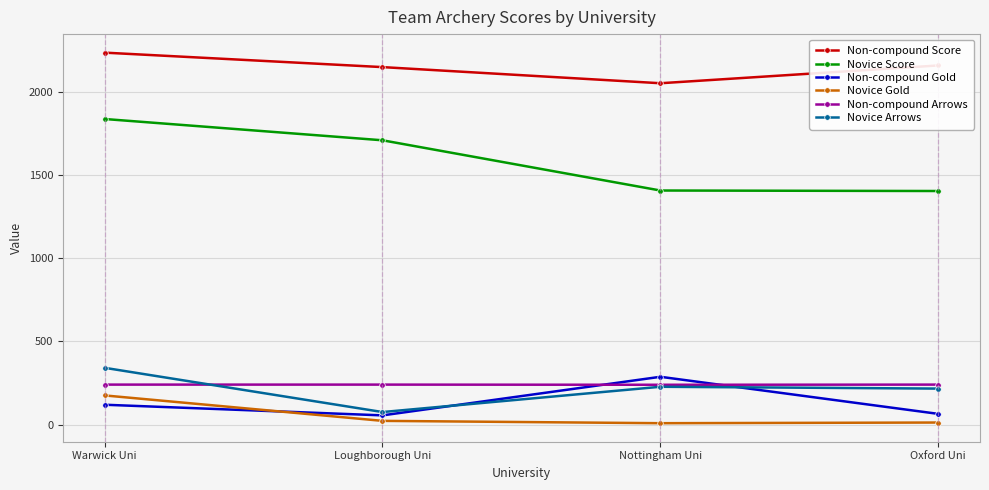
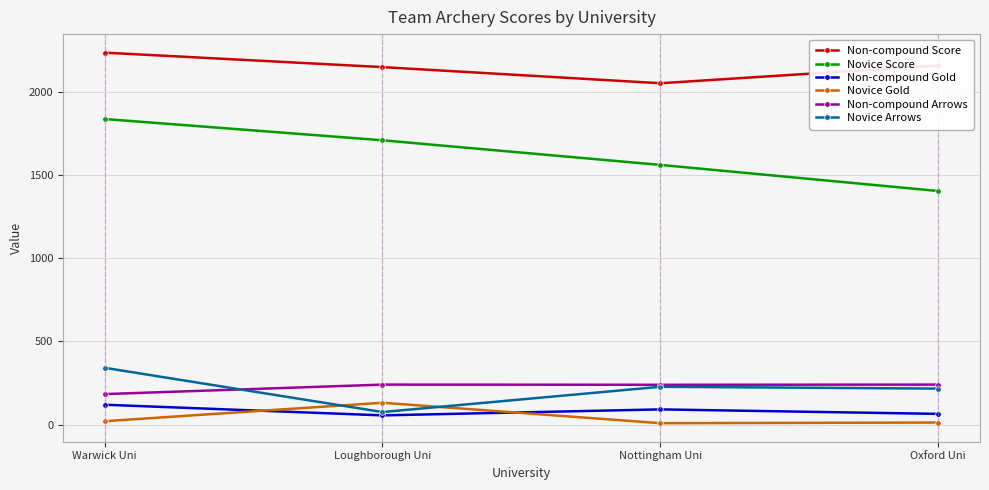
Novice Gold, Warwick Uni: 180 -> 20
Non-compound Arrows, Warwick Uni: 240 -> 180
Novice Gold, Loughborough Uni: 20 -> 130
Novice Score, Nottingham Uni: 1410 -> 1560
Non-compound Gold, Nottingham Uni: 290 -> 90
